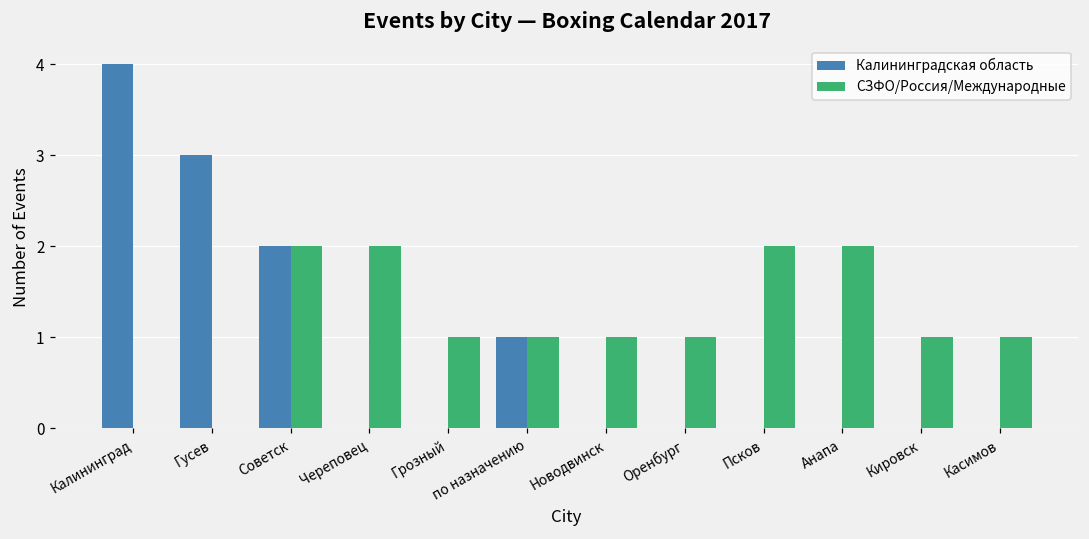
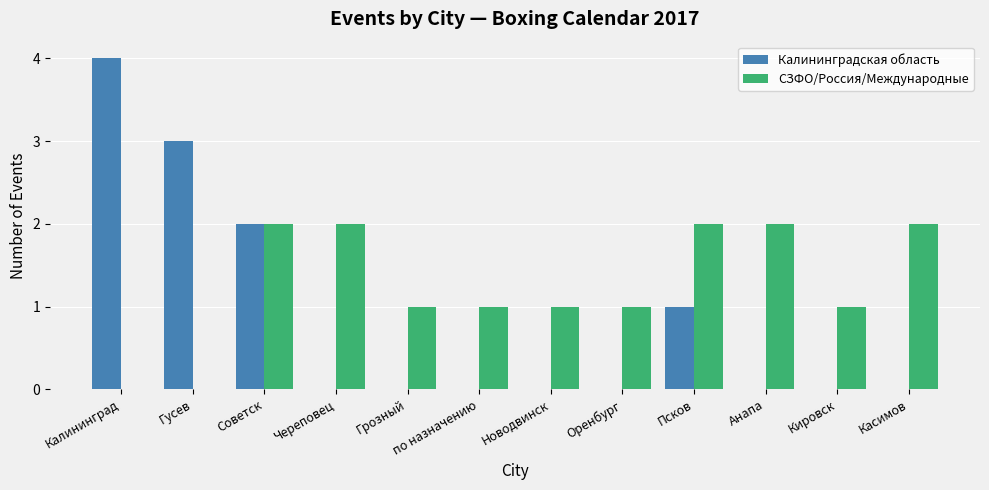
Калининградская область, по назначению: 1 -> 0
Калининградская область, Псков: 0 -> 1
СЗФО/Россия/Международные, Касимов: 1 -> 2
